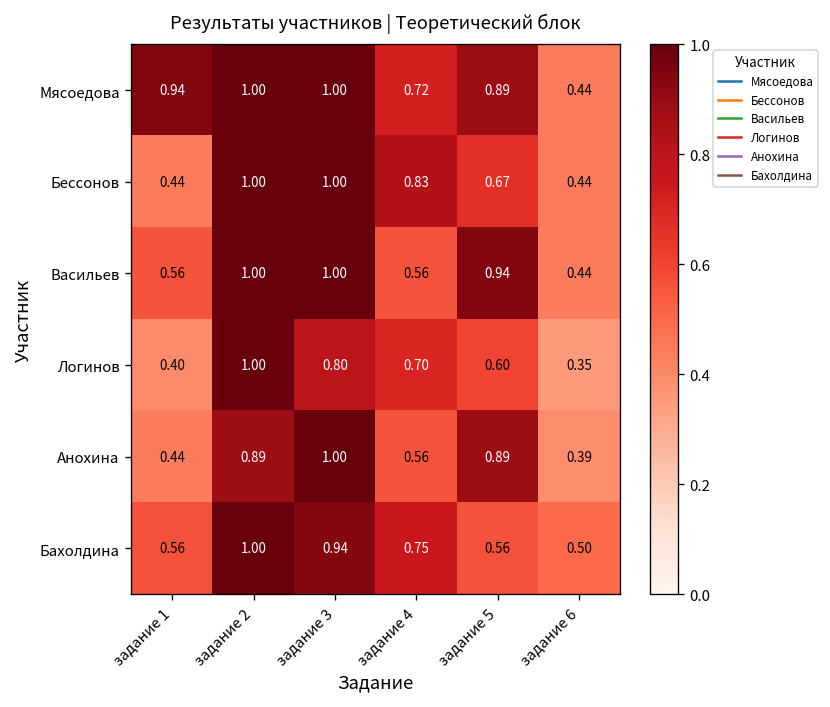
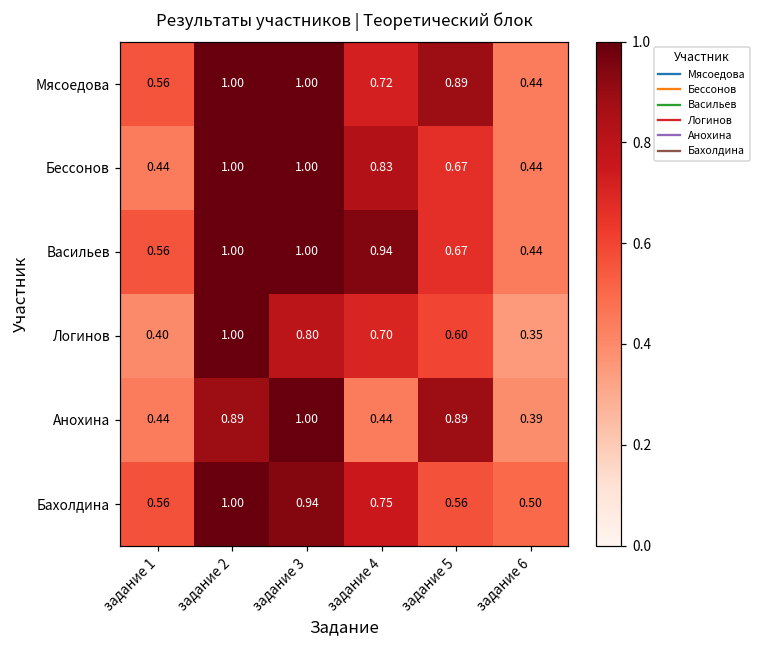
Мясоедова, задание 1: 0.94 -> 0.56
Васильев, задание 4: 0.56 -> 0.94
Васильев, задание 5: 0.94 -> 0.67
Анохина, задание 4: 0.56 -> 0.44
